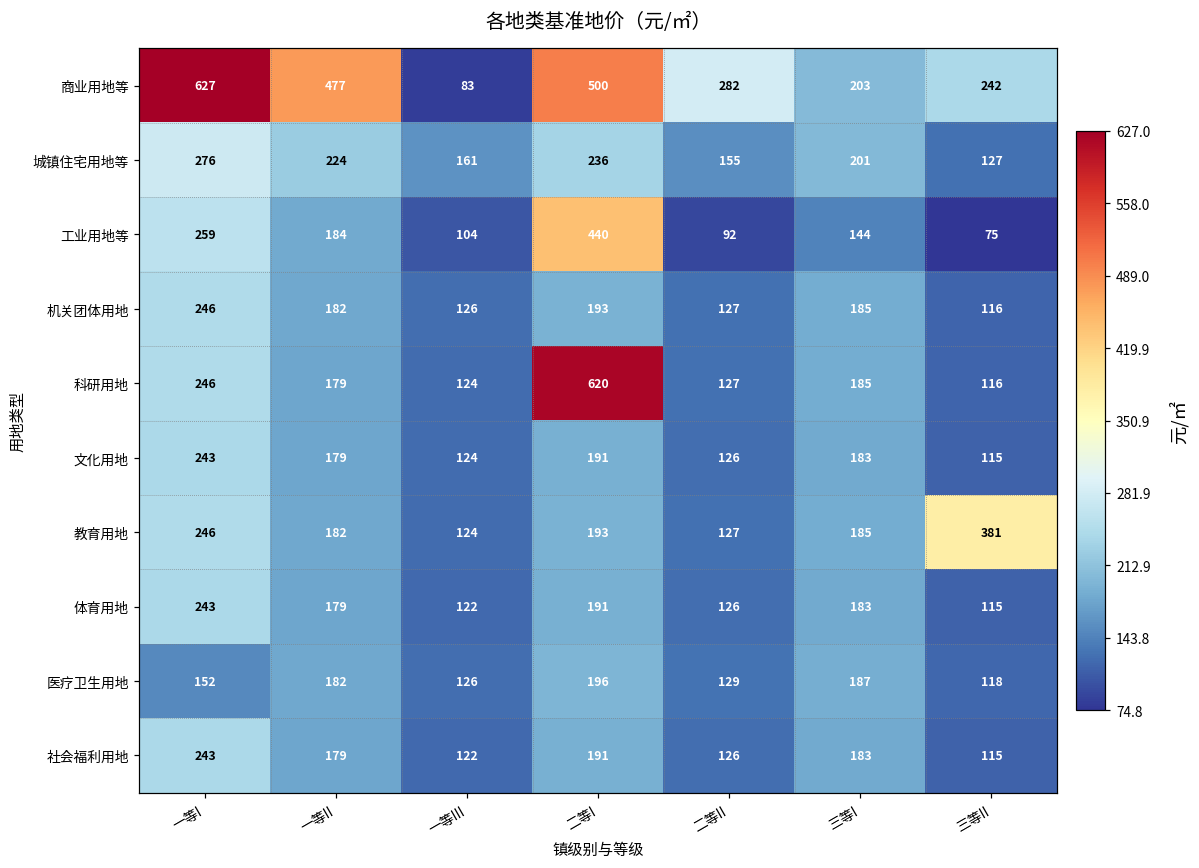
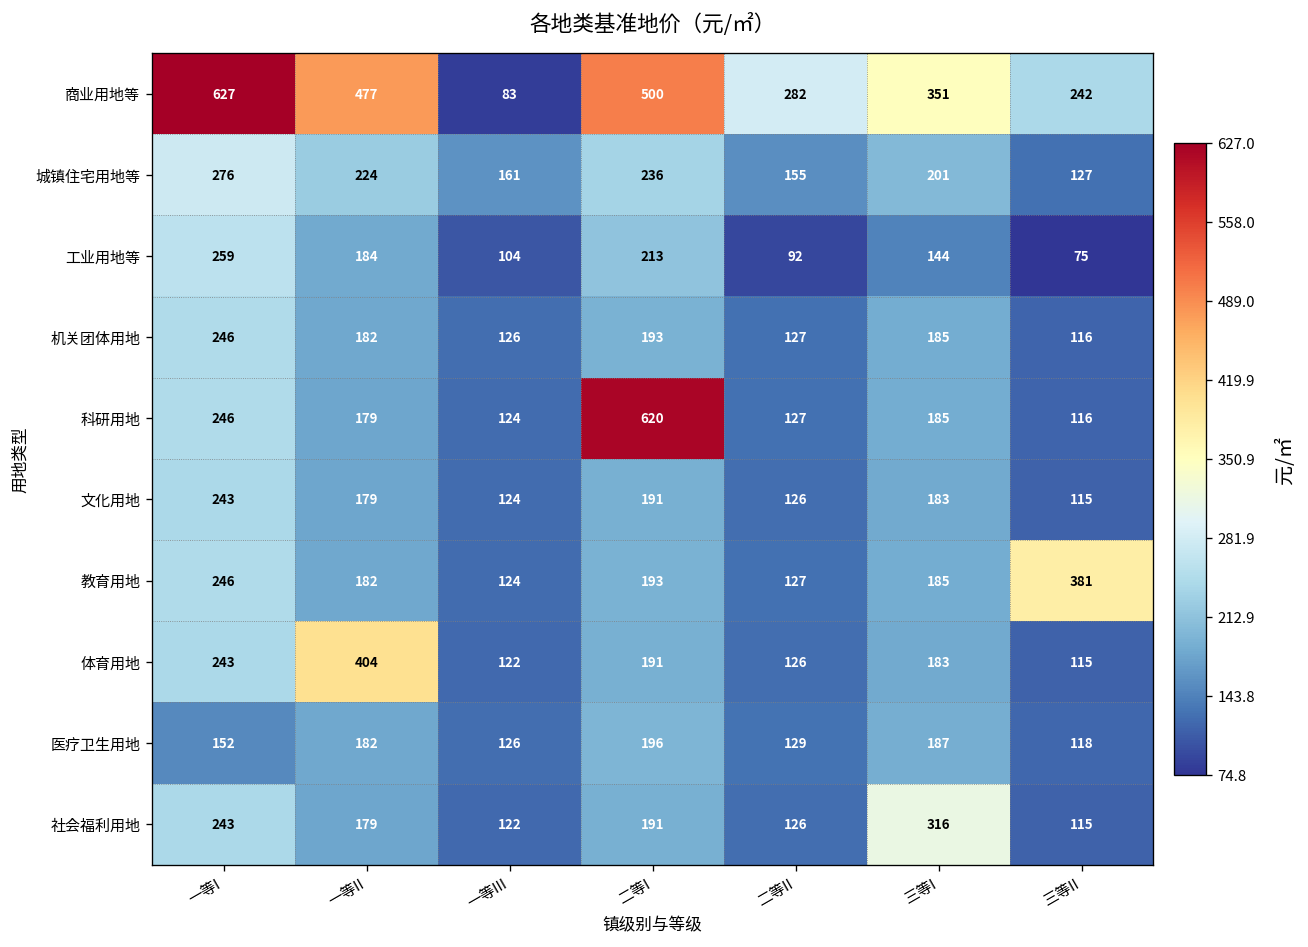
商业用地等, 三等I: 203 -> 351
工业用地等, 二等I: 440 -> 213
体育用地, 一等II: 179 -> 404
社会福利用地, 三等I: 183 -> 316
